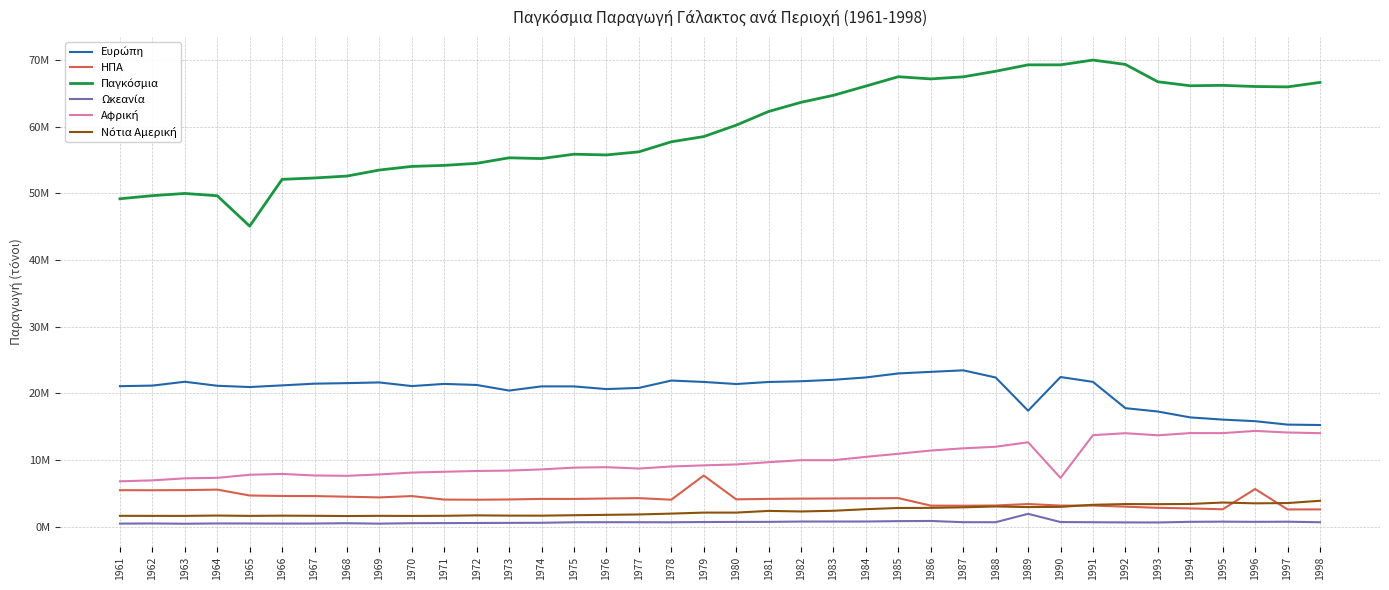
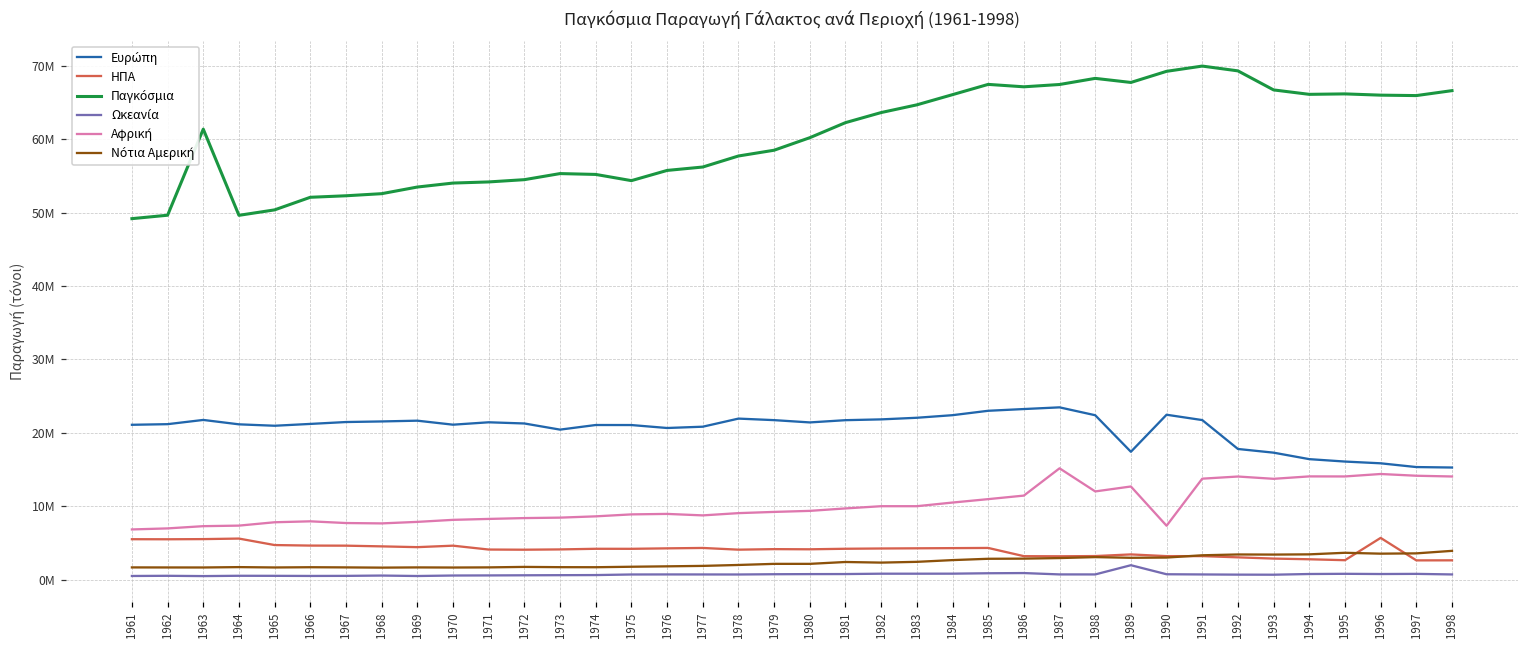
Παγκόσμια, 1963: 50000000 -> 61000000
Παγκόσμια, 1965: 45000000 -> 50000000
Παγκόσμια, 1975: 56000000 -> 54000000
ΗΠΑ, 1979: 8000000 -> 4000000
Αφρική, 1987: 12000000 -> 15000000
Παγκόσμια, 1989: 69000000 -> 68000000
